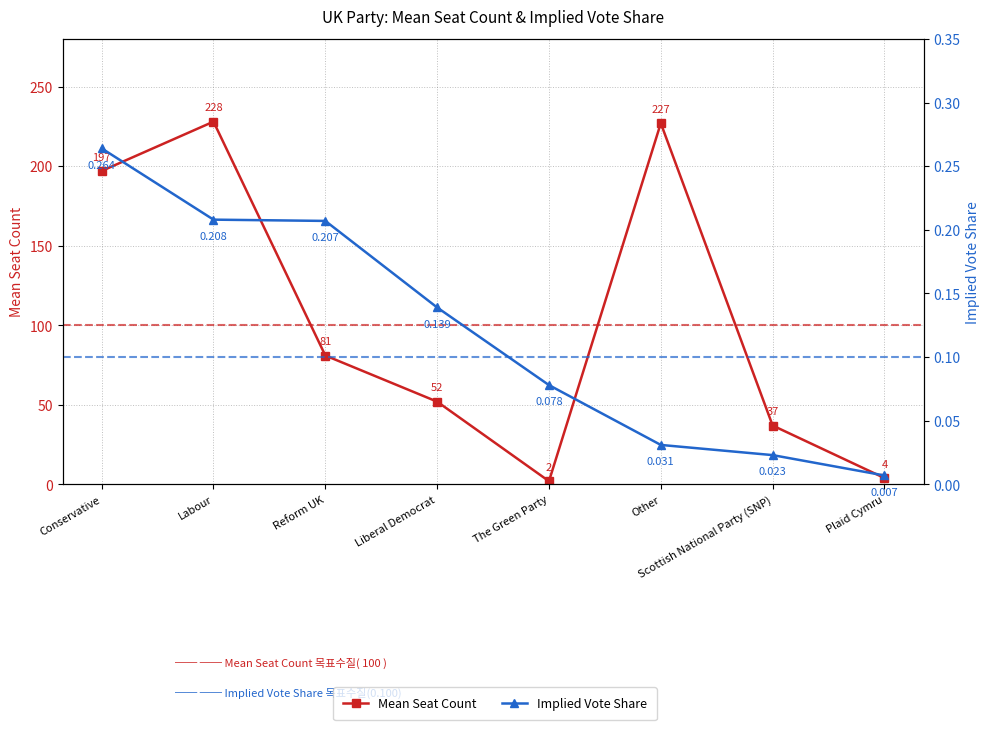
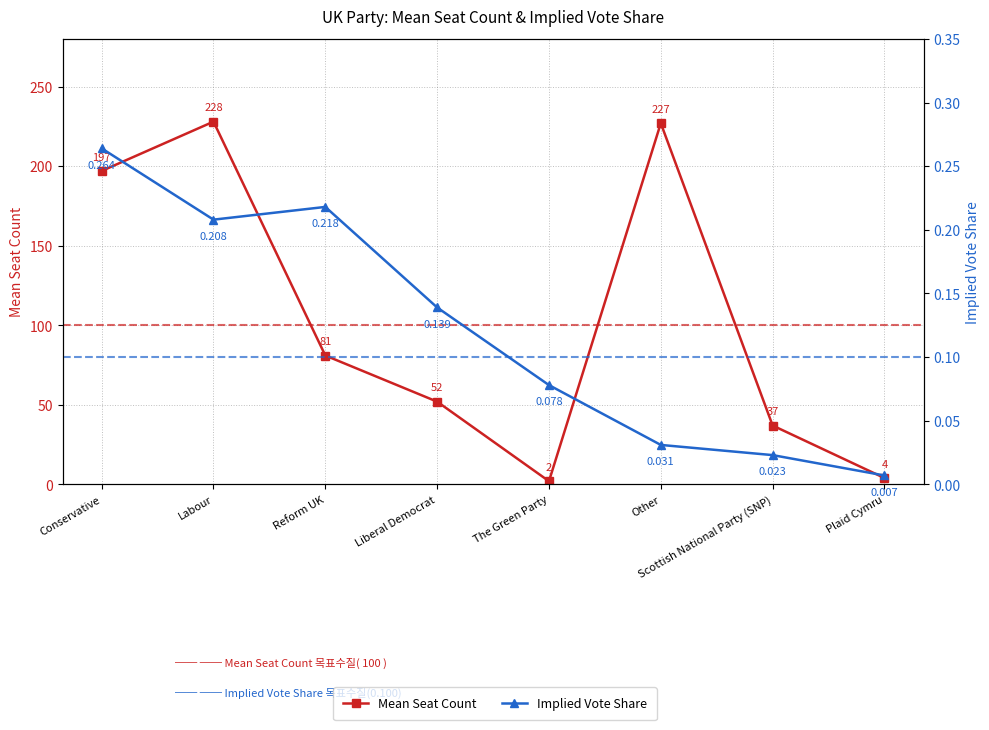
Implied Vote Share, Reform UK: 0.207 -> 0.218
